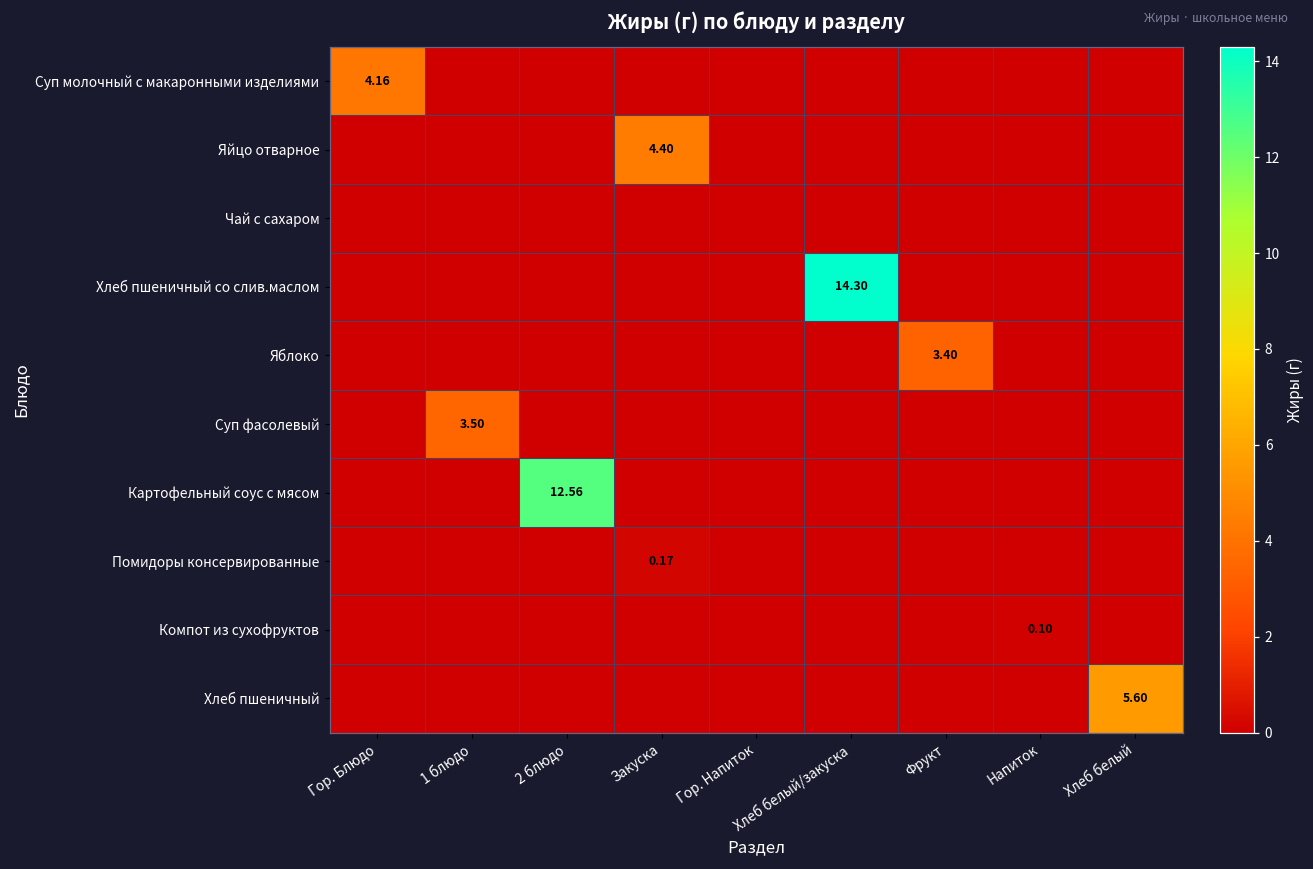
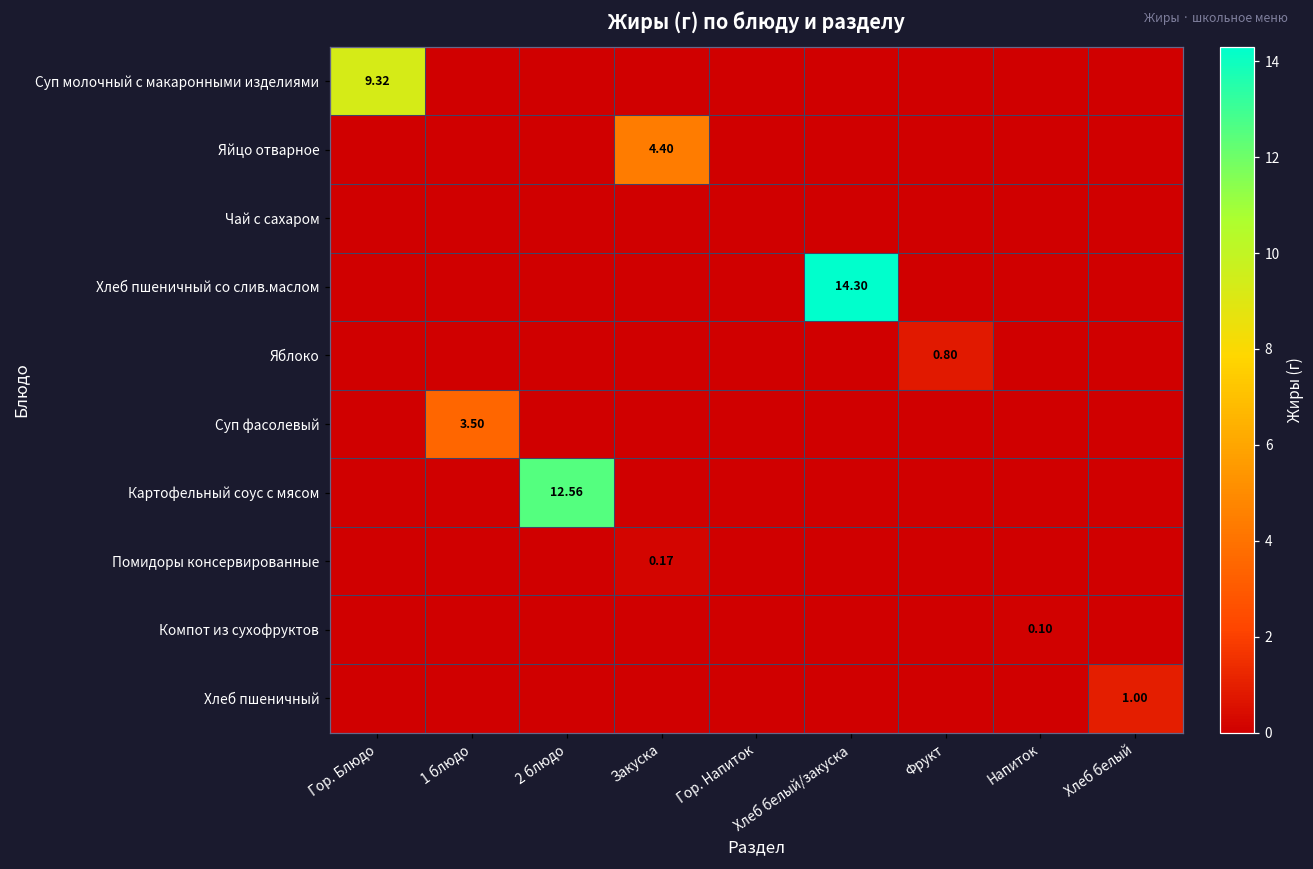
Суп молочный с макаронными изделиями, Гор. Блюдо: 4.16 -> 9.32
Яблоко, Фрукт: 3.40 -> 0.80
Хлеб пшеничный, Хлеб белый: 5.60 -> 1.00
